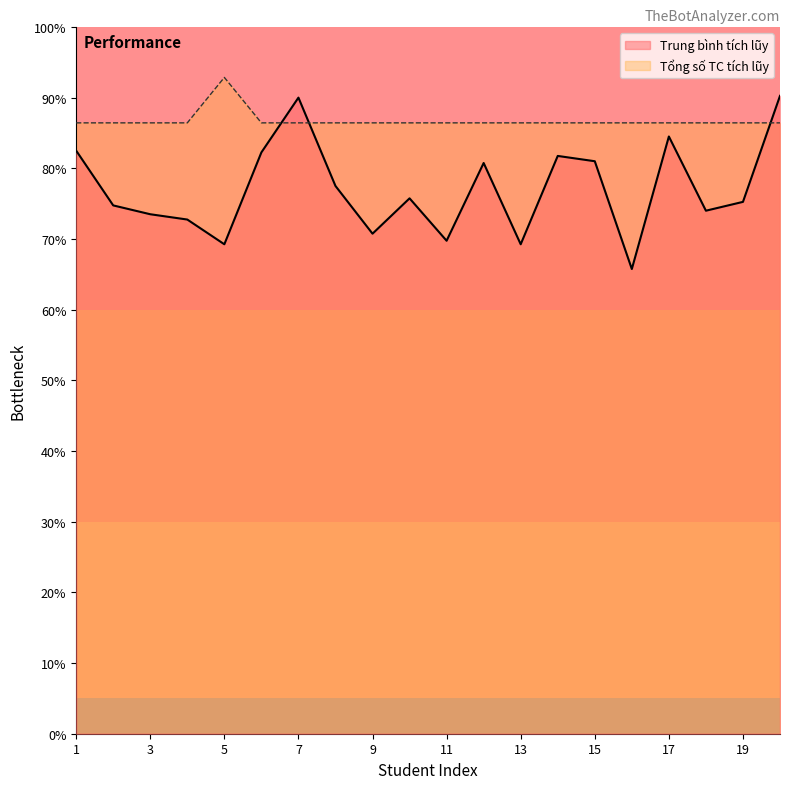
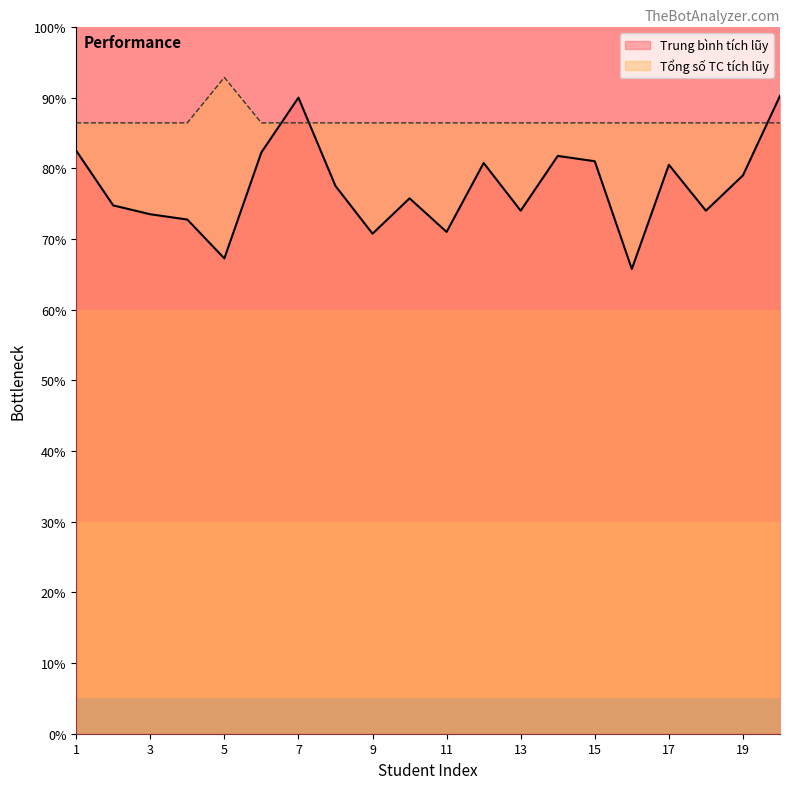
Trung bình tích lũy, 5: 69% -> 67%
Trung bình tích lũy, 11: 70% -> 71%
Trung bình tích lũy, 13: 69% -> 74%
Trung bình tích lũy, 17: 85% -> 81%
Trung bình tích lũy, 19: 75% -> 79%
